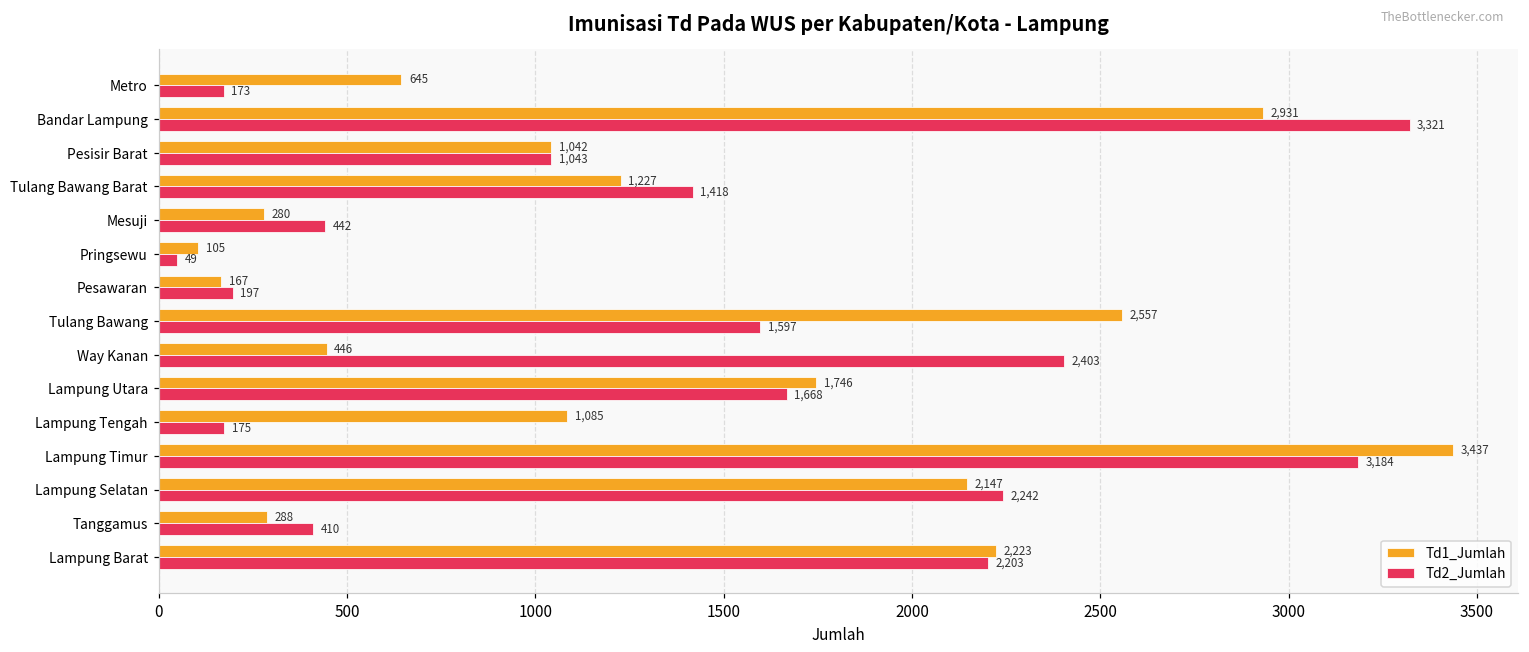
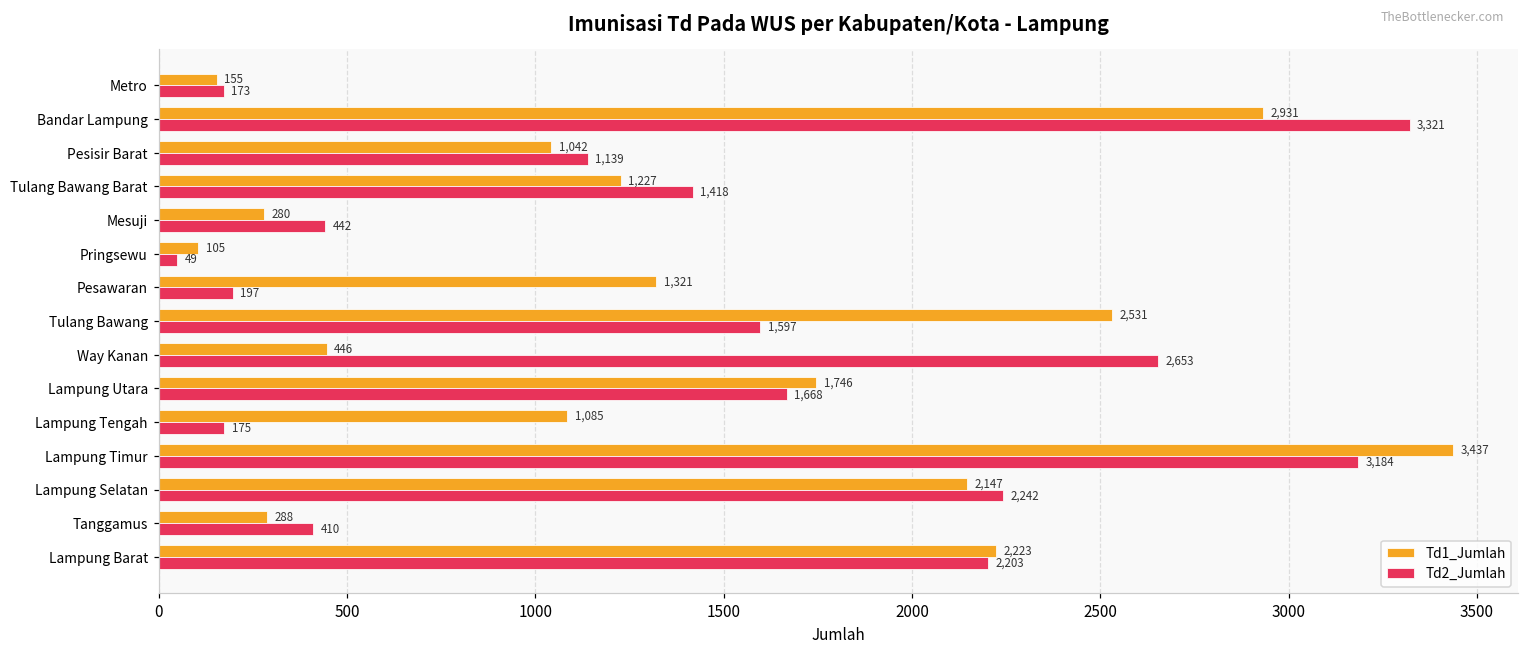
Td1_Jumlah, Metro: 645 -> 155
Td2_Jumlah, Pesisir Barat: 1,043 -> 1,139
Td1_Jumlah, Pesawaran: 167 -> 1,321
Td1_Jumlah, Tulang Bawang: 2,557 -> 2,531
Td2_Jumlah, Way Kanan: 2,403 -> 2,653
